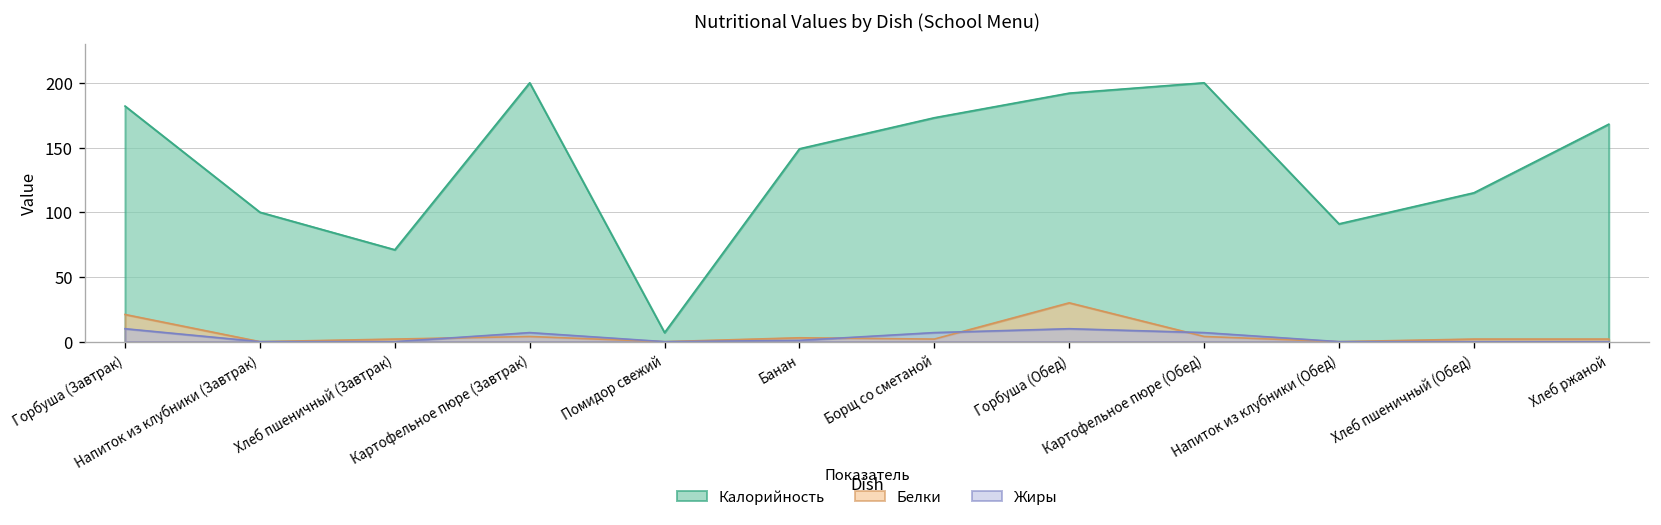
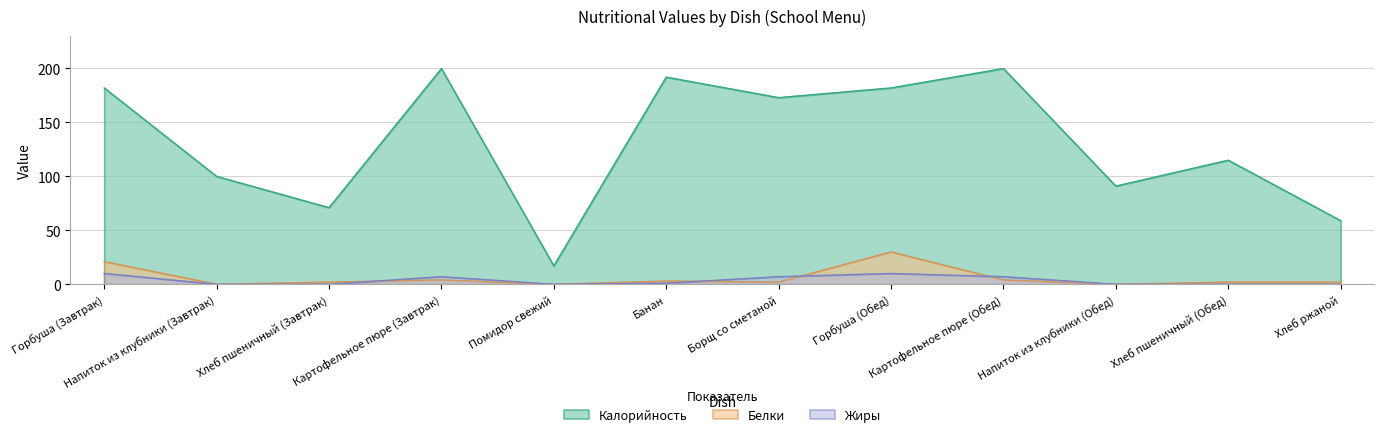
Калорийность, Помидор свежий: 7 -> 17
Калорийность, Банан: 149 -> 192
Калорийность, Горбуша (Обед): 192 -> 182
Калорийность, Хлеб ржаной: 168 -> 59
